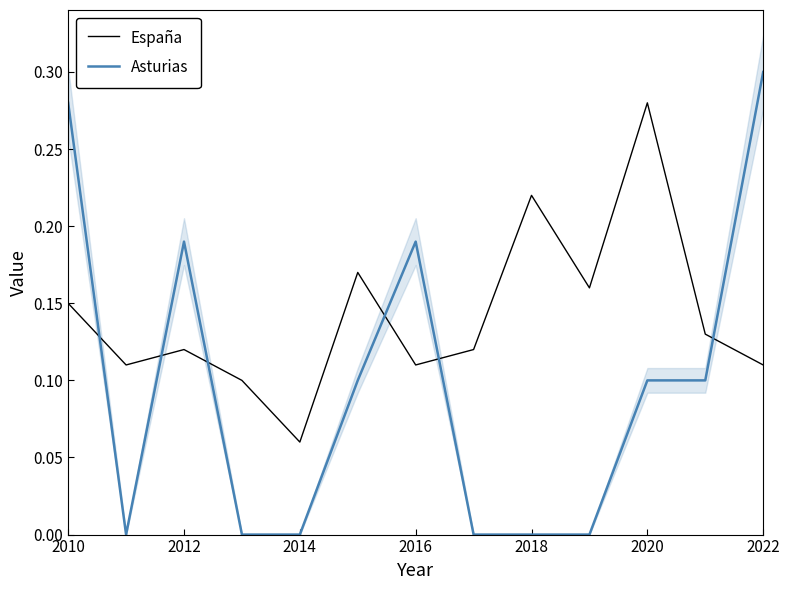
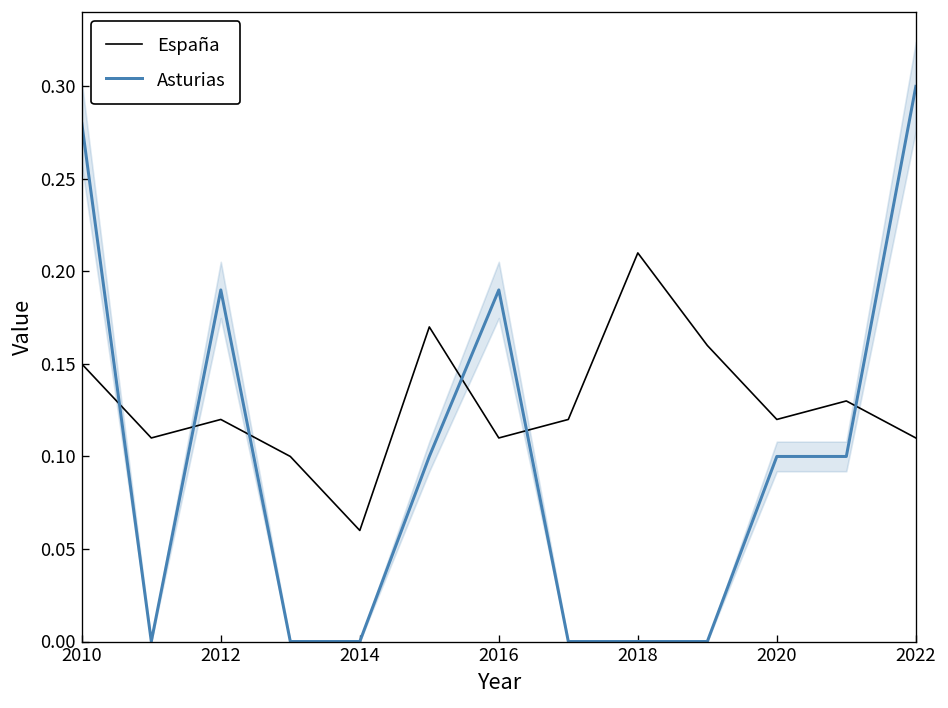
España, 2018: 0.22 -> 0.21
España, 2020: 0.28 -> 0.12
